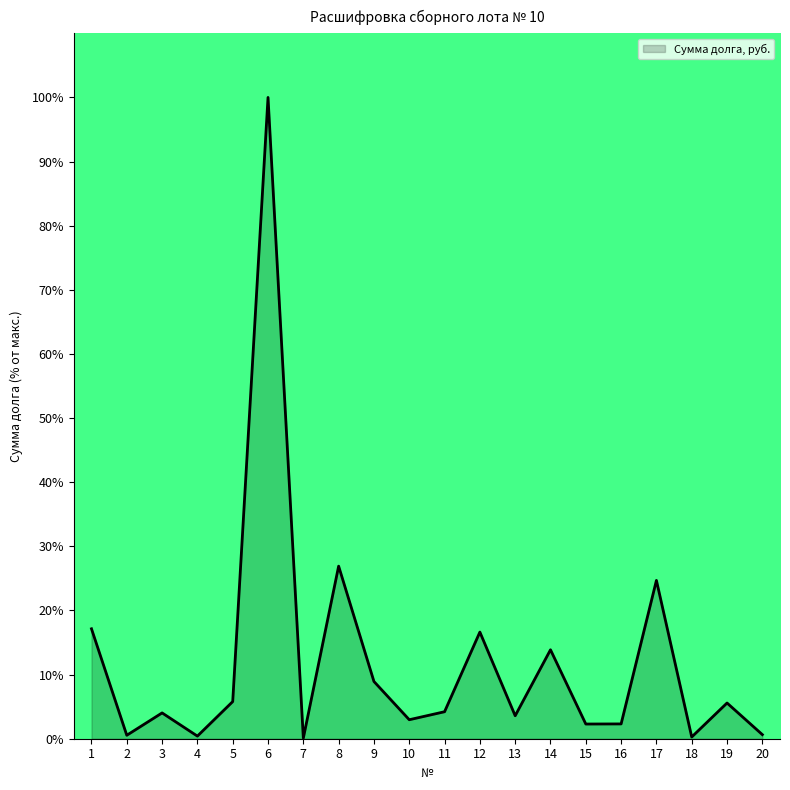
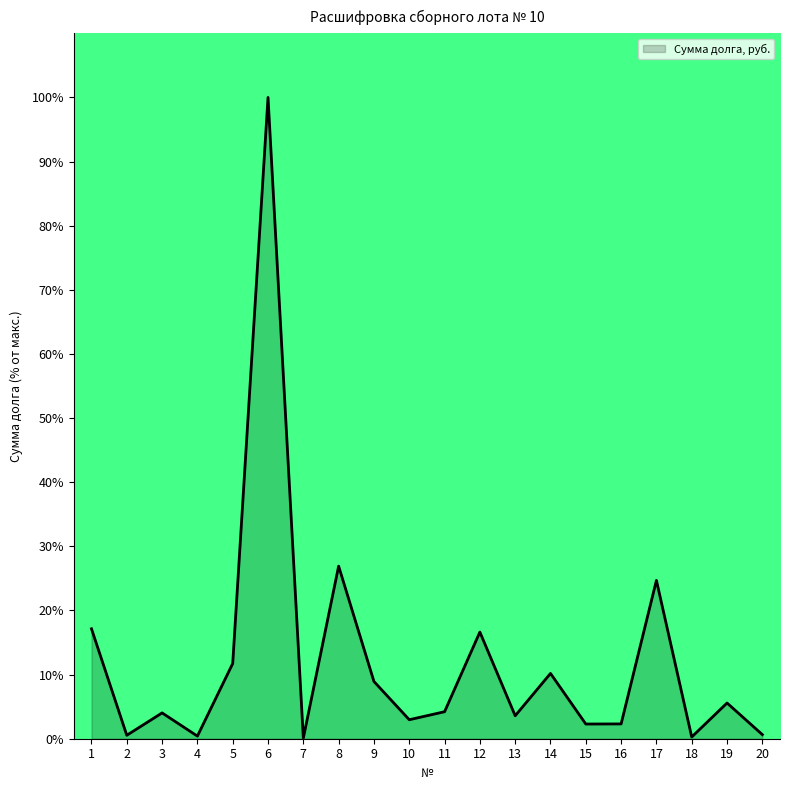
5: 6% -> 12%
14: 14% -> 10%
